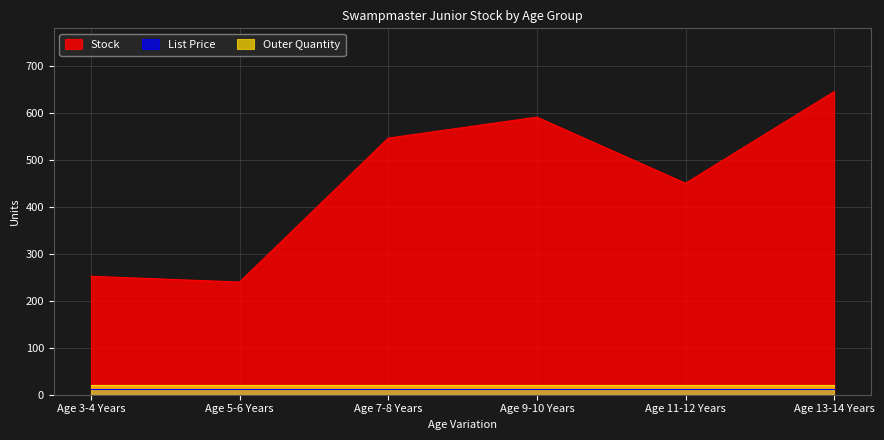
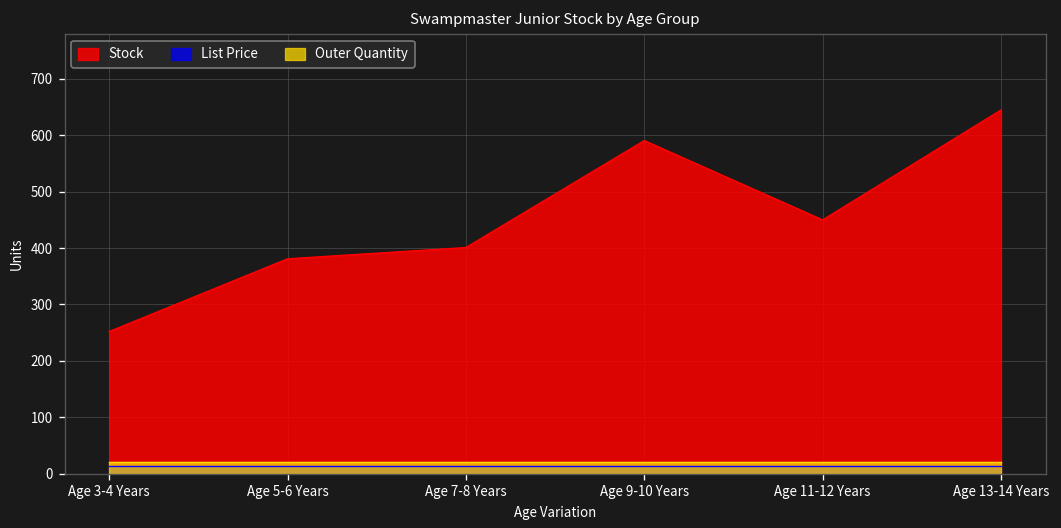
Stock, Age 5-6 Years: 240 -> 380
Stock, Age 7-8 Years: 550 -> 400
